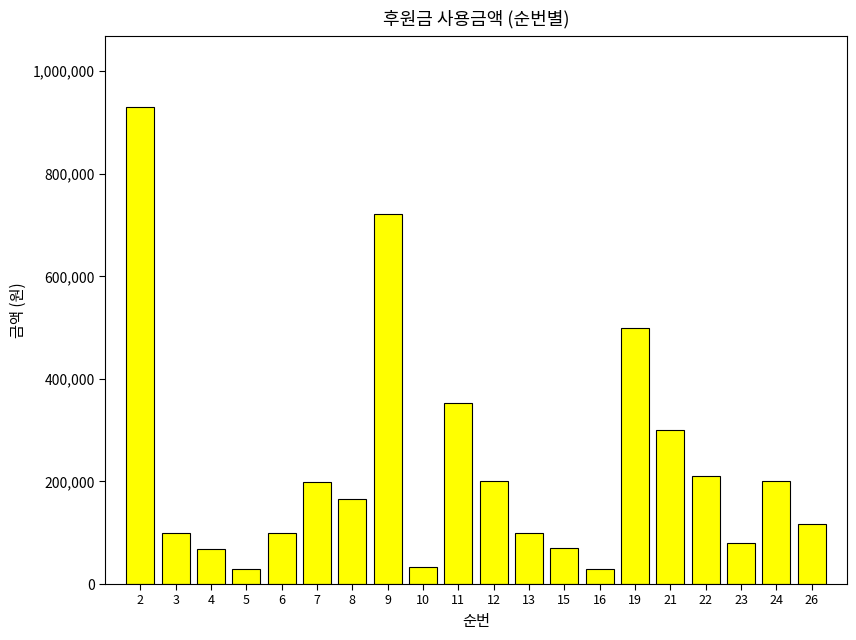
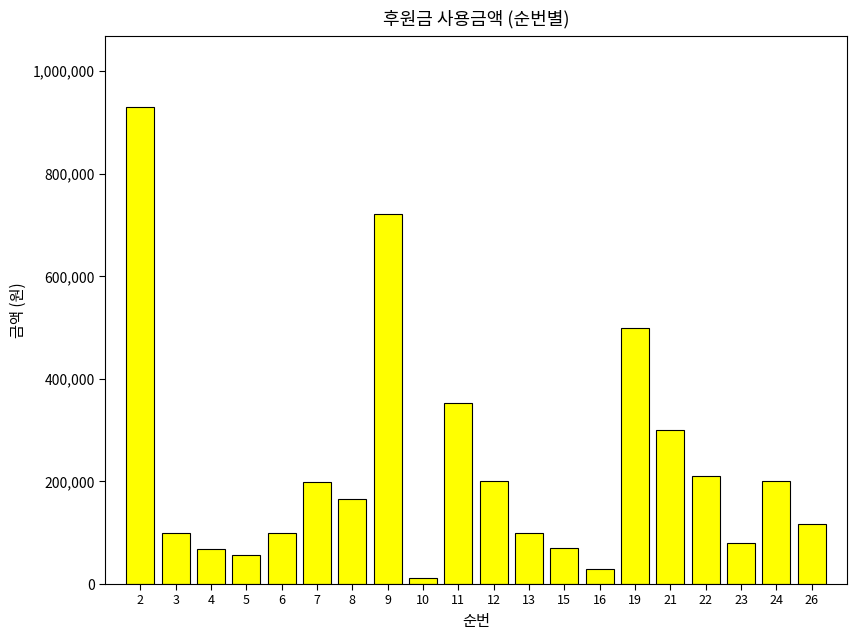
5: 30,000 -> 60,000
10: 30,000 -> 10,000
